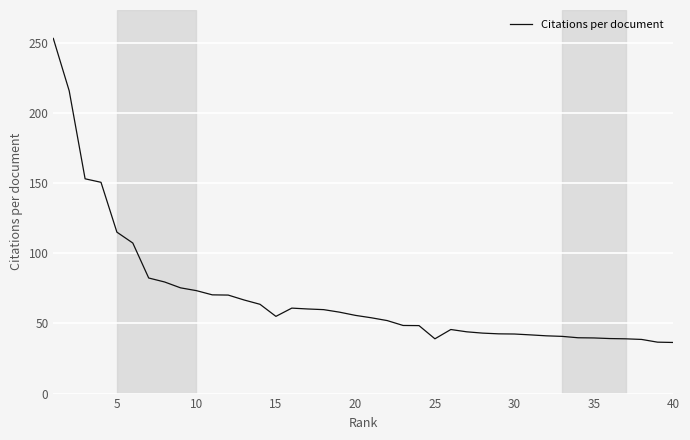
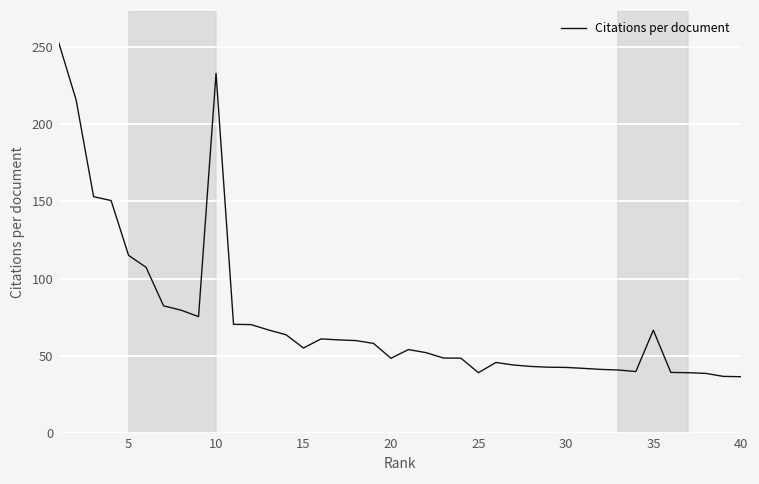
10: 73 -> 233
20: 56 -> 48
35: 40 -> 67
